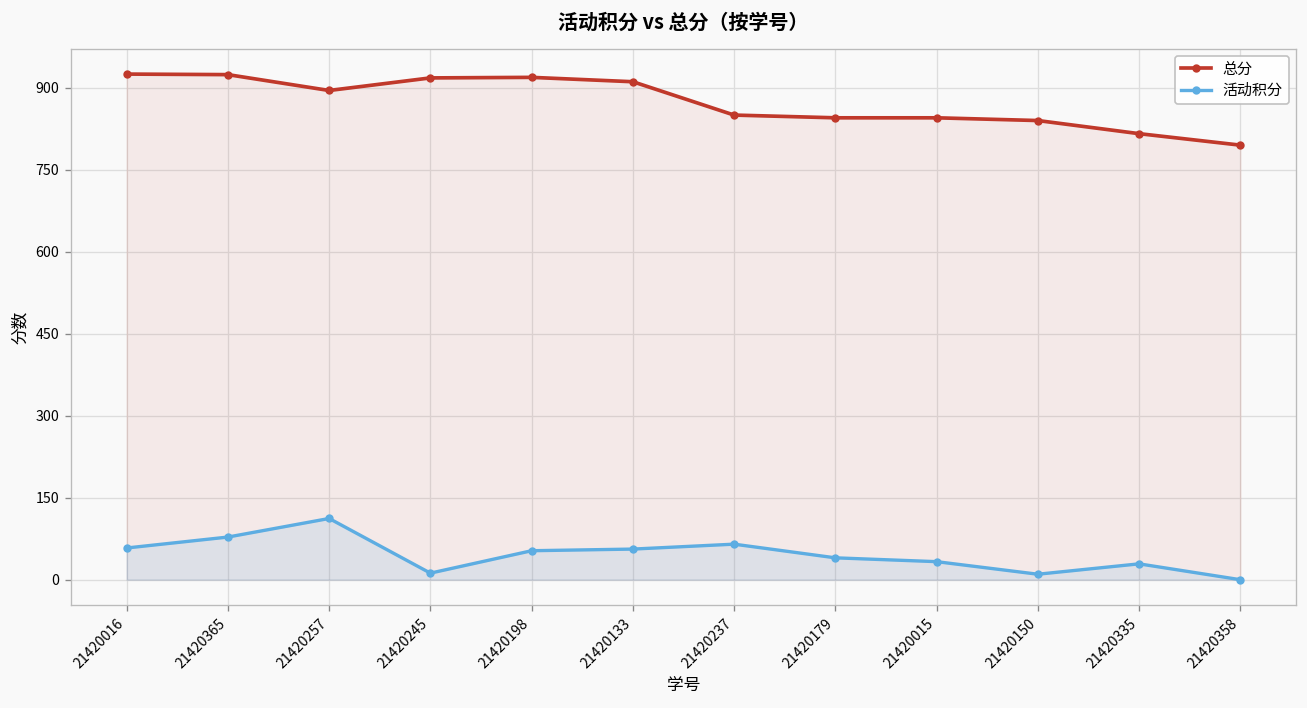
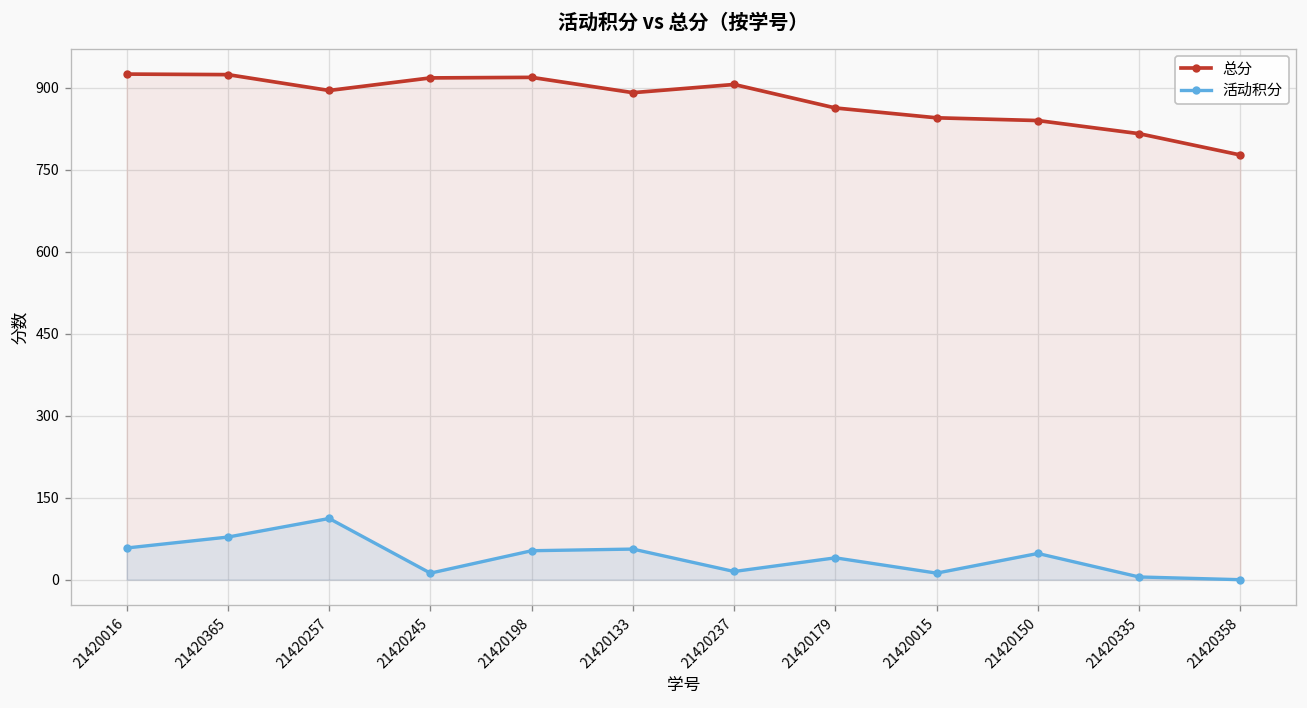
总分, 21420133: 910 -> 890
总分, 21420237: 850 -> 910
活动积分, 21420237: 70 -> 20
总分, 21420179: 850 -> 860
活动积分, 21420015: 30 -> 10
活动积分, 21420150: 10 -> 50
活动积分, 21420335: 30 -> 10
总分, 21420358: 800 -> 780
